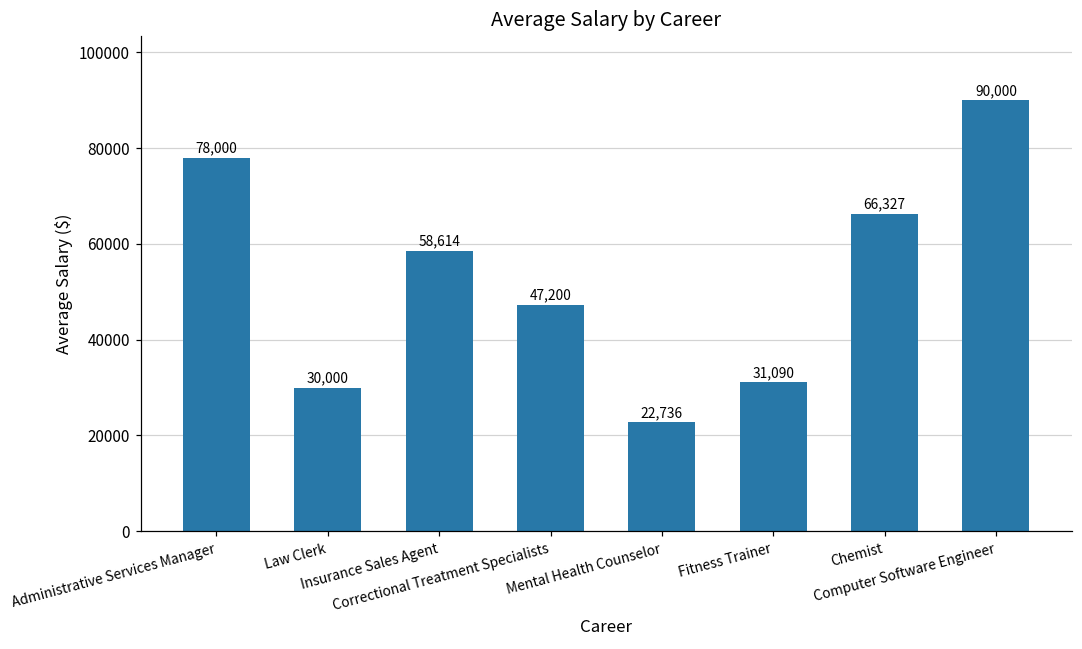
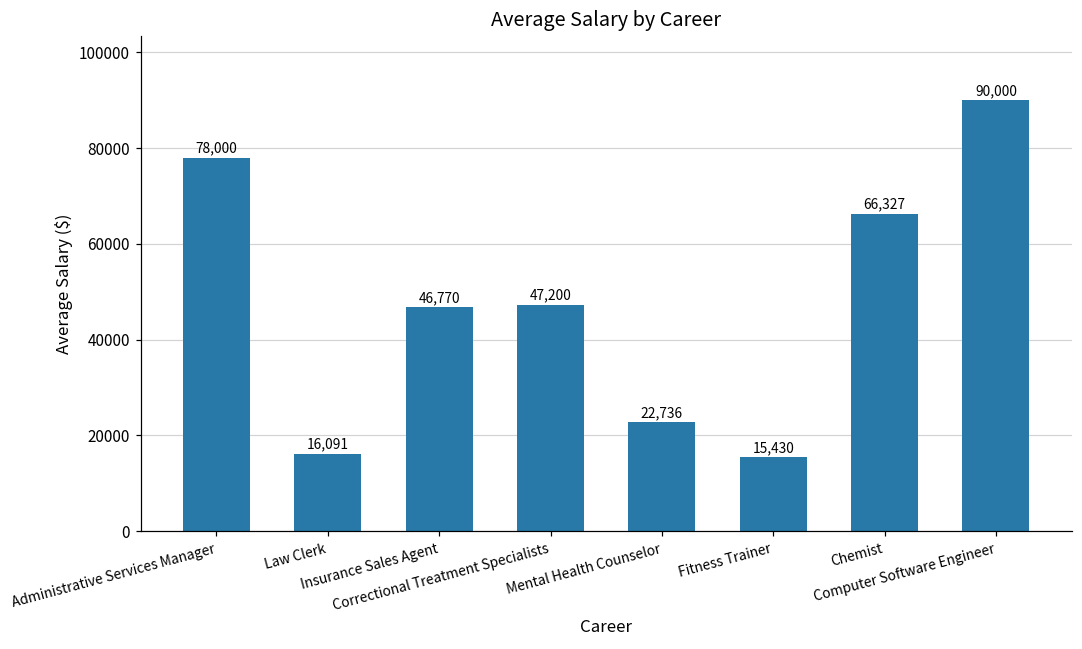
Law Clerk: 30,000 -> 16,091
Insurance Sales Agent: 58,614 -> 46,770
Fitness Trainer: 31,090 -> 15,430
